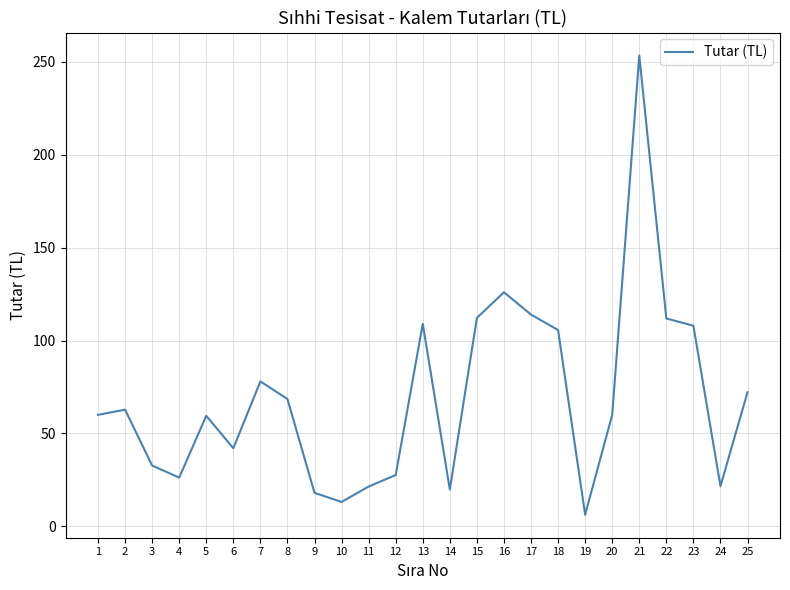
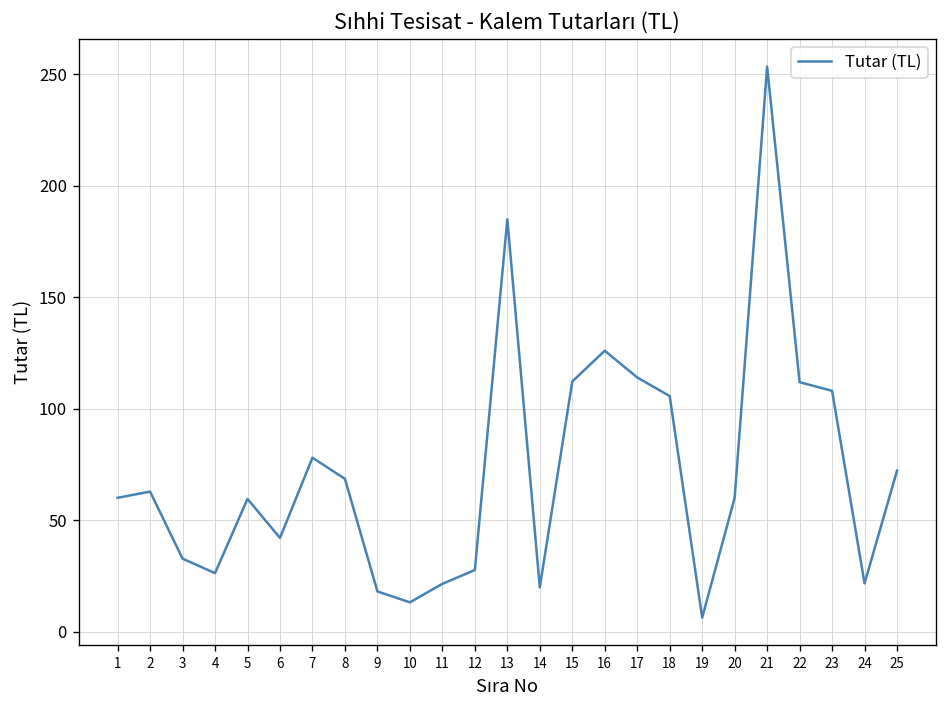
13: 109 -> 185
